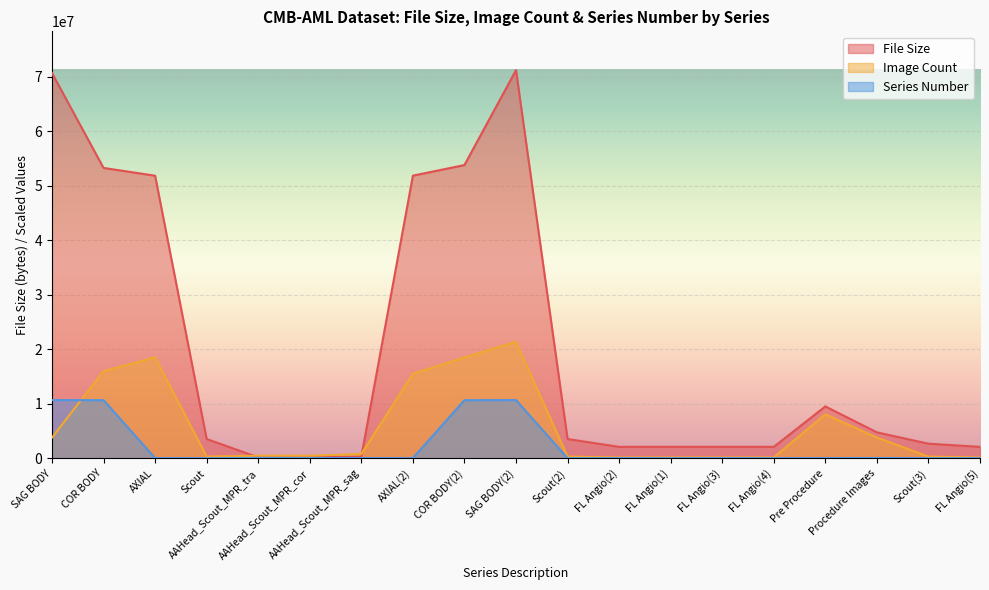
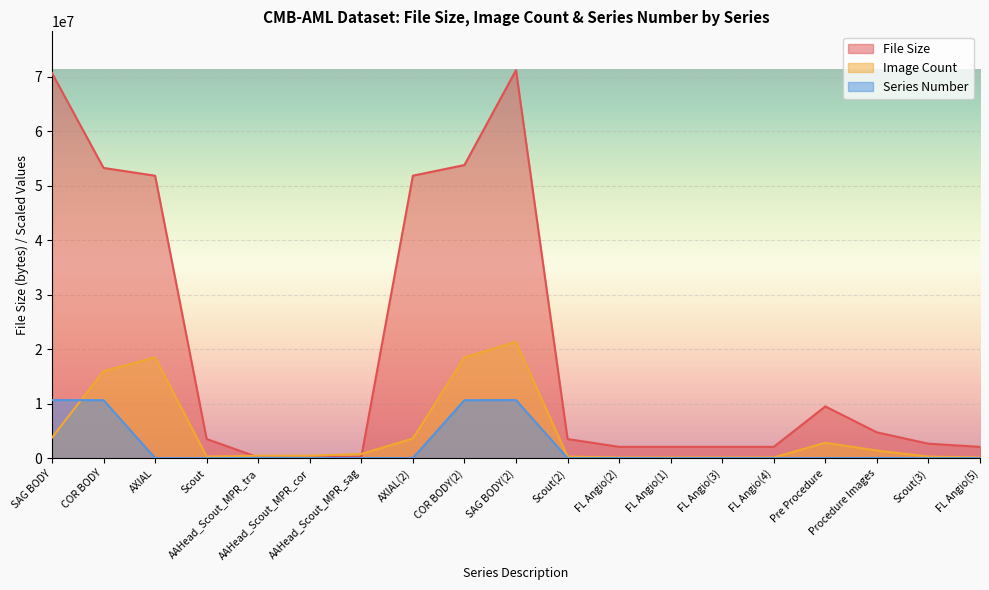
Image Count, AXIAL(2): 16000000 -> 4000000
Image Count, Pre Procedure: 8000000 -> 3000000
Image Count, Procedure Images: 4000000 -> 1000000
